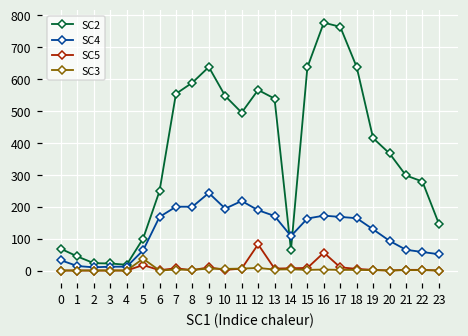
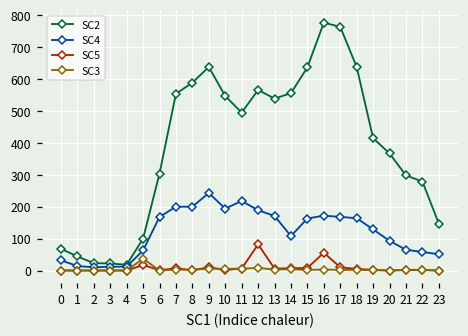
SC2, 6: 250 -> 300
SC2, 14: 60 -> 560
